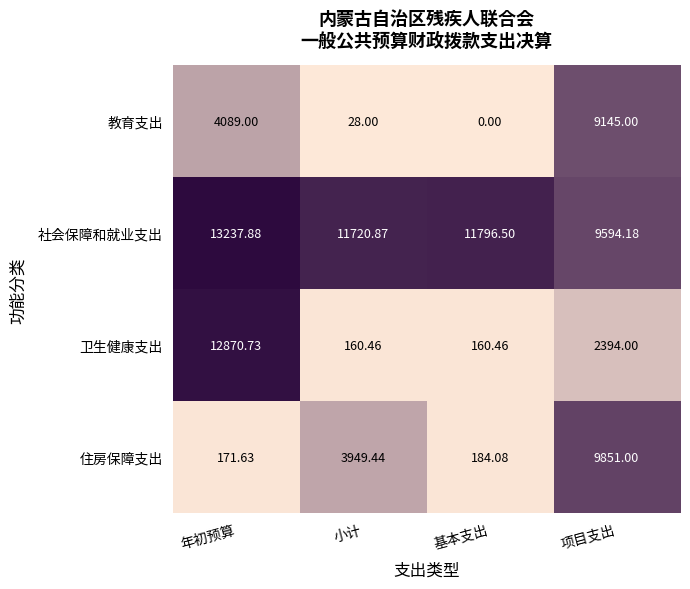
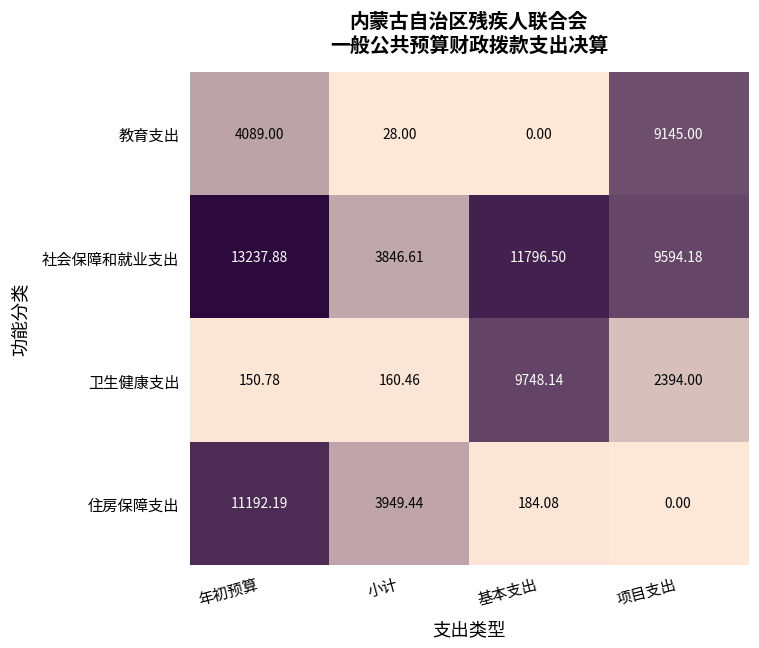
社会保障和就业支出, 小计: 11720.87 -> 3846.61
卫生健康支出, 年初预算: 12870.73 -> 150.78
卫生健康支出, 基本支出: 160.46 -> 9748.14
住房保障支出, 年初预算: 171.63 -> 11192.19
住房保障支出, 项目支出: 9851.00 -> 0.00
